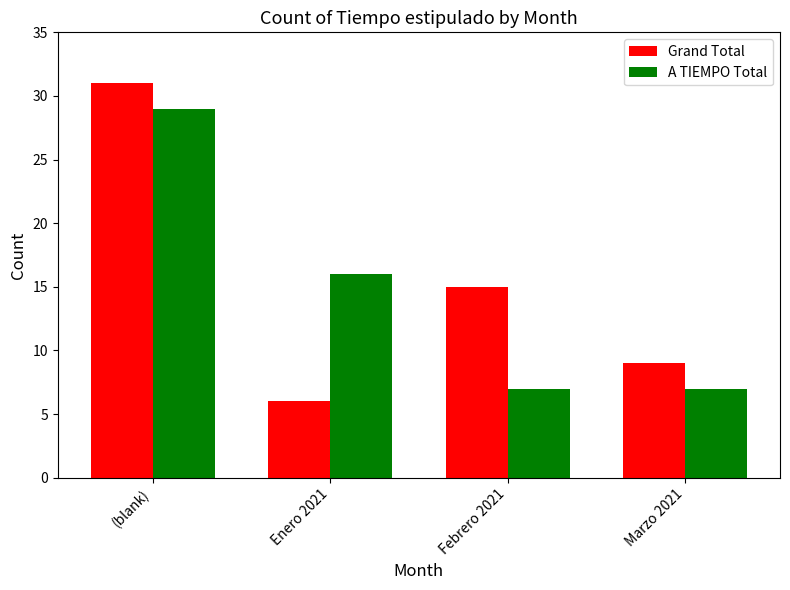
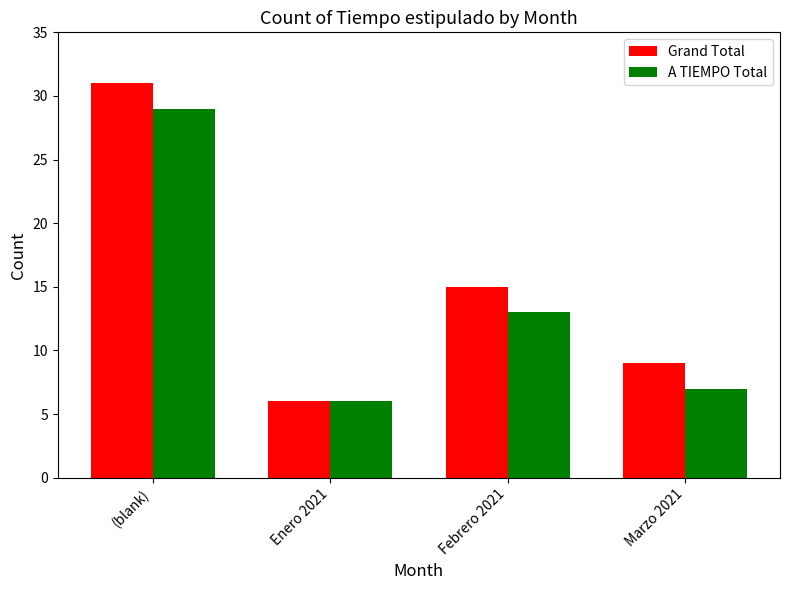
A TIEMPO Total, Enero 2021: 16 -> 6
A TIEMPO Total, Febrero 2021: 7 -> 13
